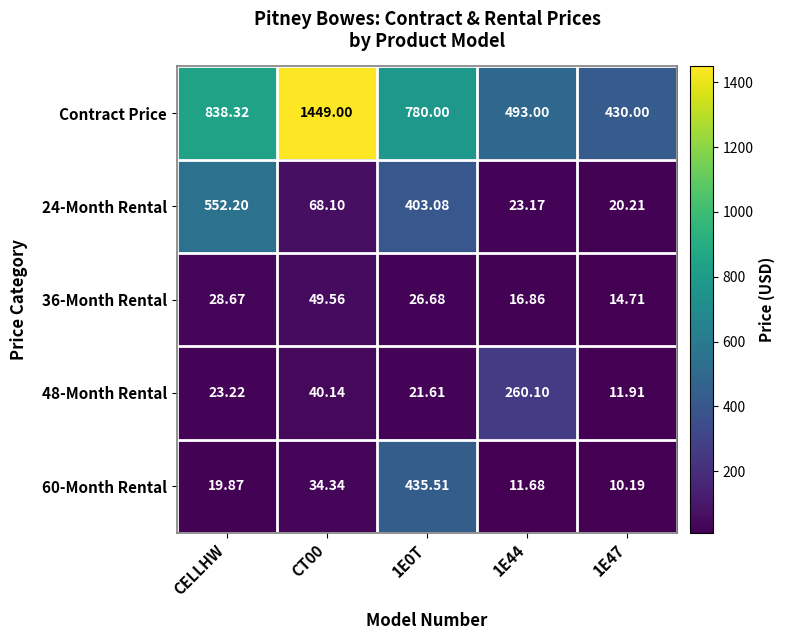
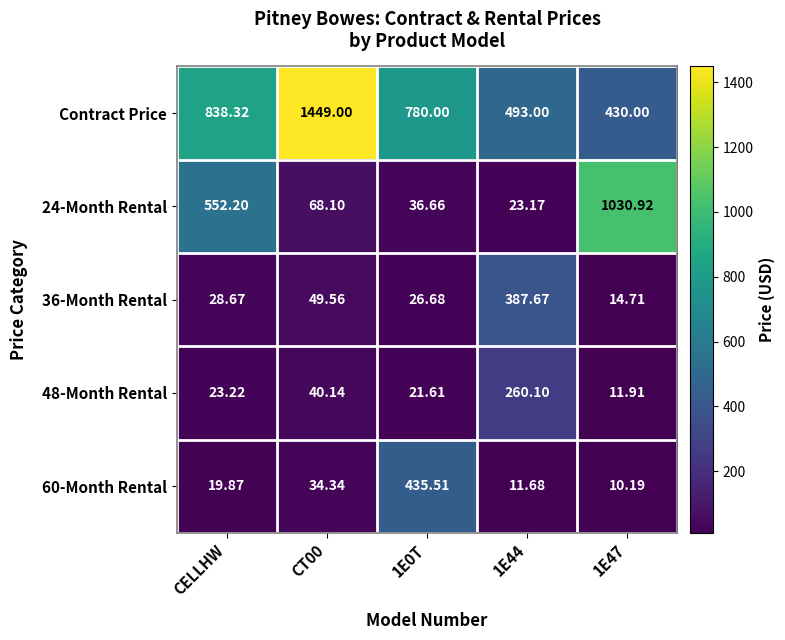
24-Month Rental, 1E0T: 403.08 -> 36.66
24-Month Rental, 1E47: 20.21 -> 1030.92
36-Month Rental, 1E44: 16.86 -> 387.67
